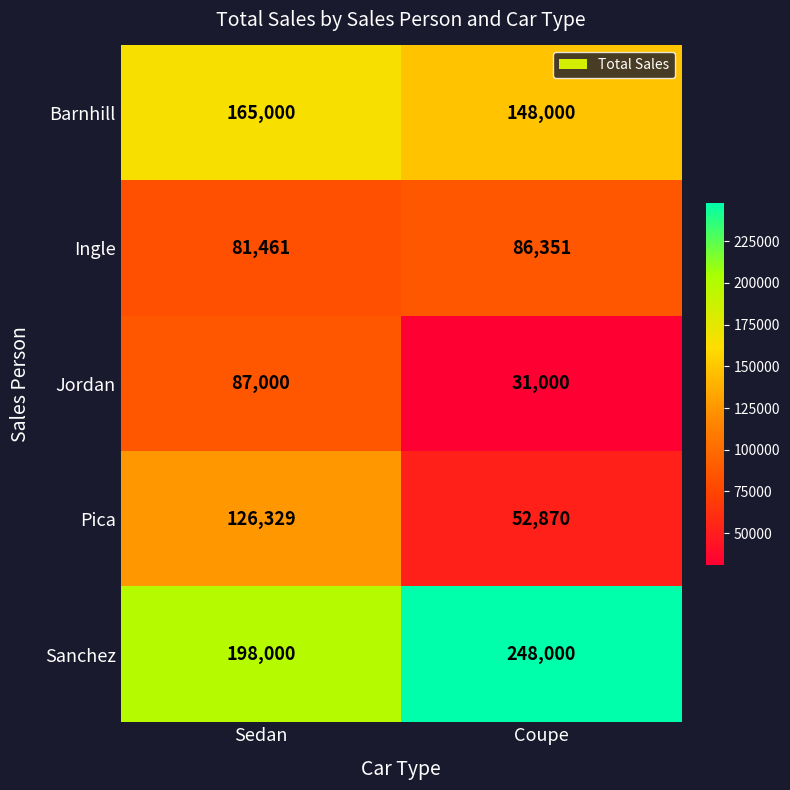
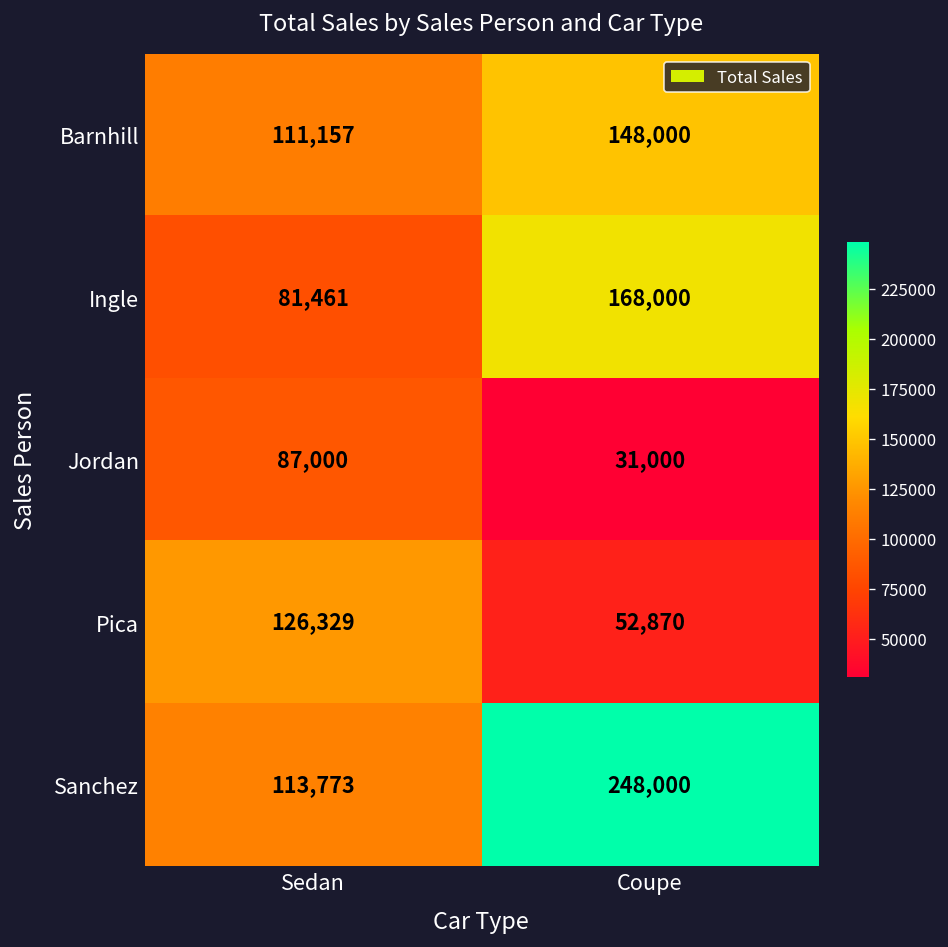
Barnhill, Sedan: 165,000 -> 111,157
Ingle, Coupe: 86,351 -> 168,000
Sanchez, Sedan: 198,000 -> 113,773
